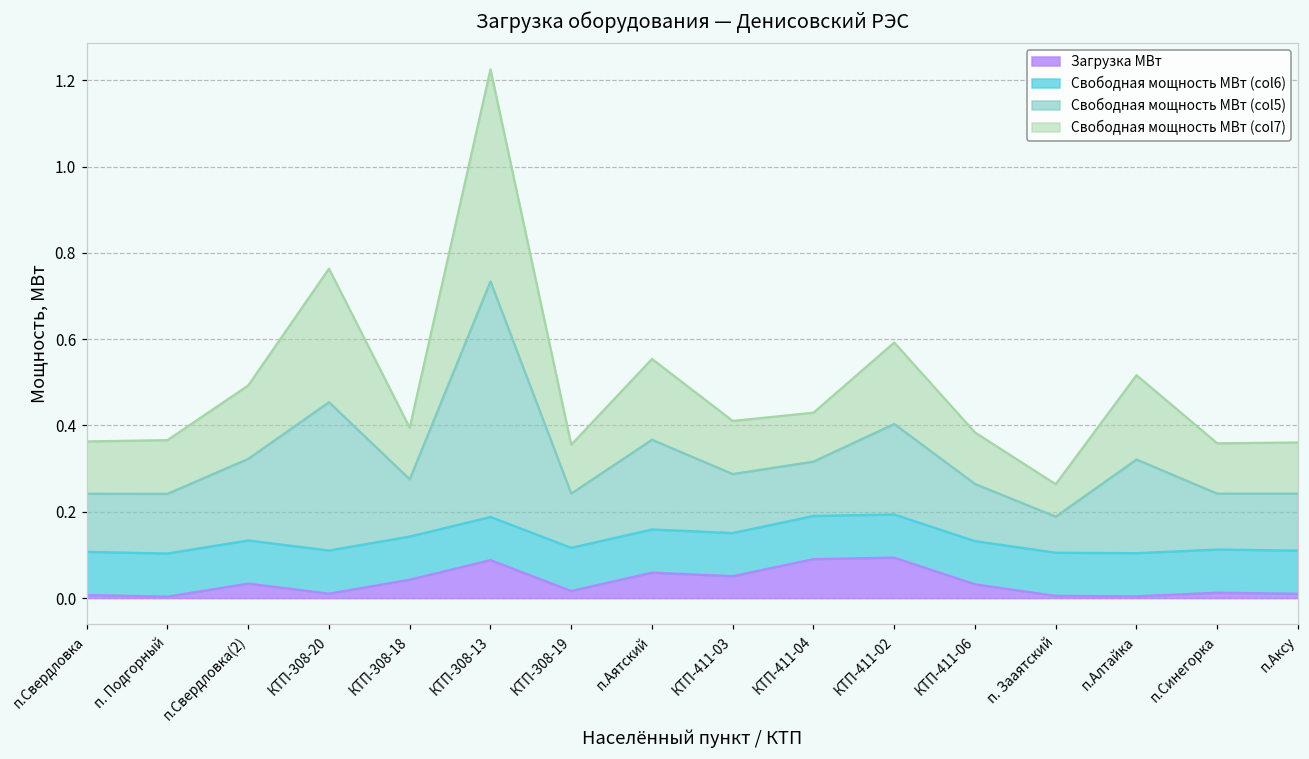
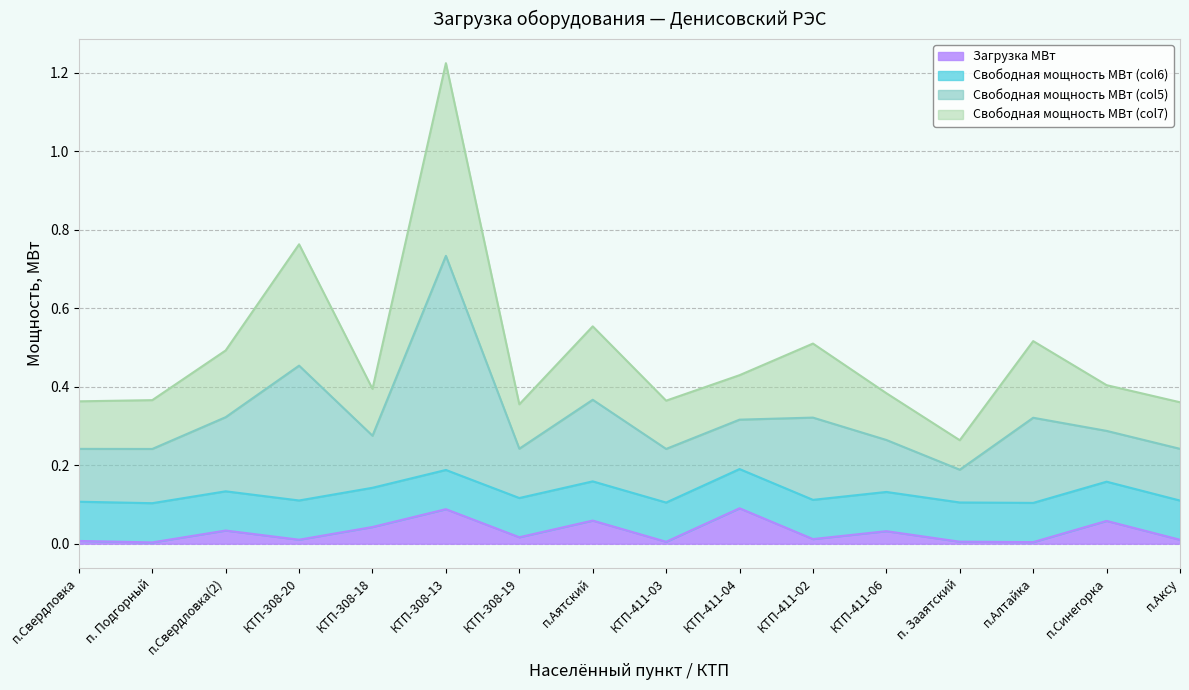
Загрузка МВт, КТП-411-03: 0.05 -> 0.00
Загрузка МВт, КТП-411-02: 0.09 -> 0.01
Загрузка МВт, п.Синегорка: 0.01 -> 0.06
